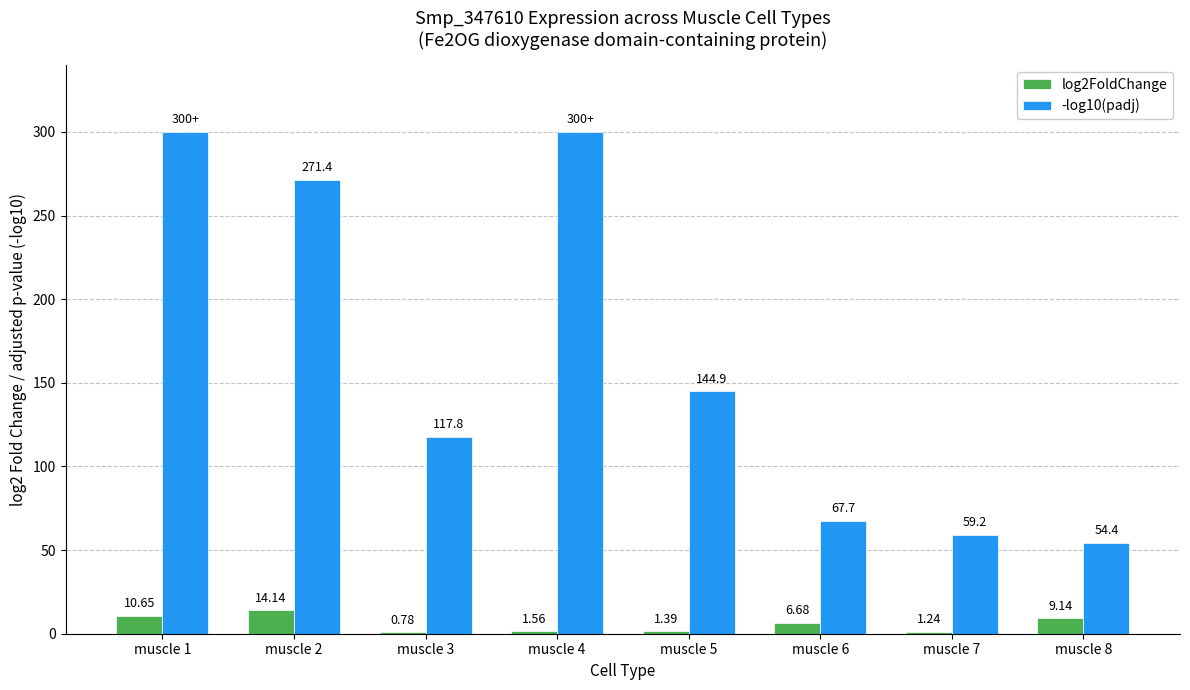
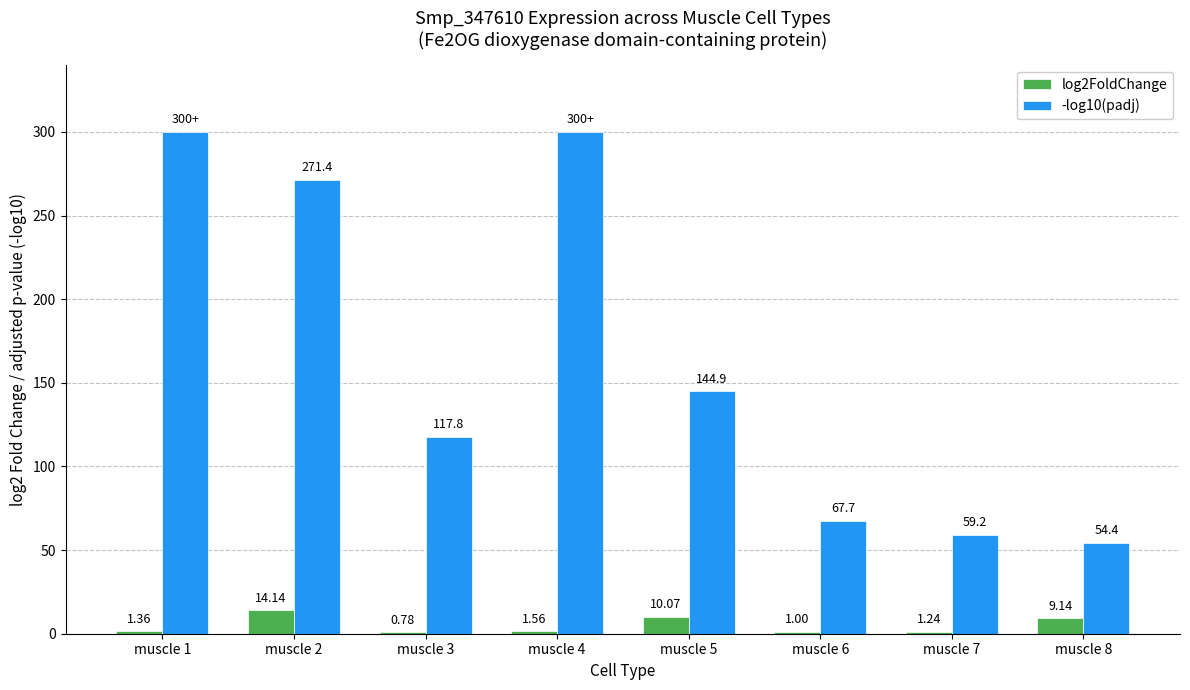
log2FoldChange, muscle 1: 10.65 -> 1.36
log2FoldChange, muscle 5: 1.39 -> 10.07
log2FoldChange, muscle 6: 6.68 -> 1.00
